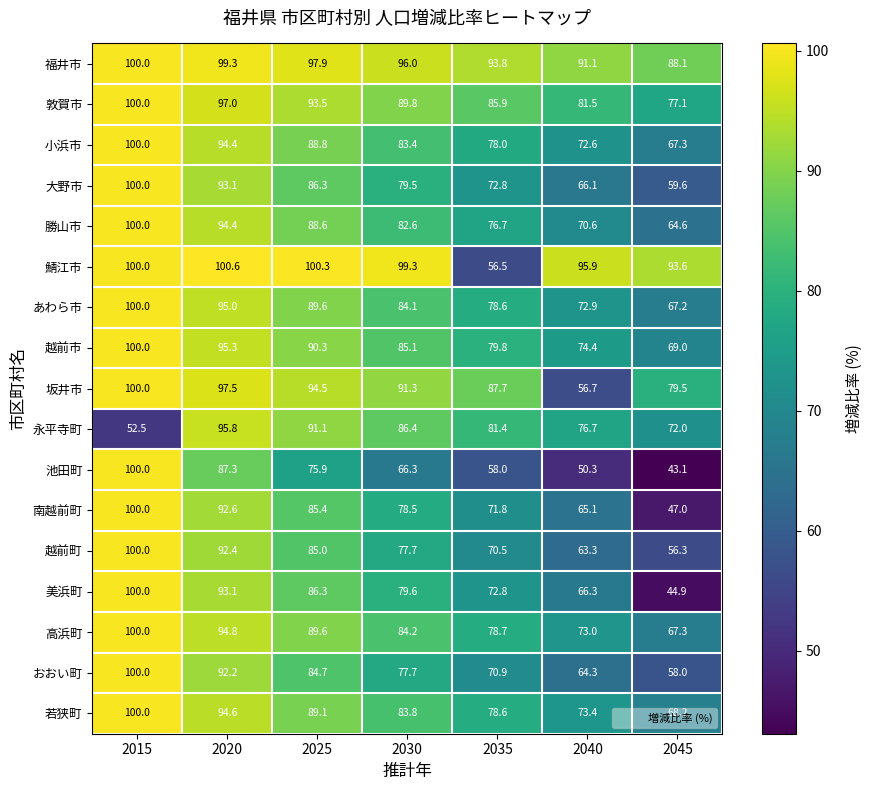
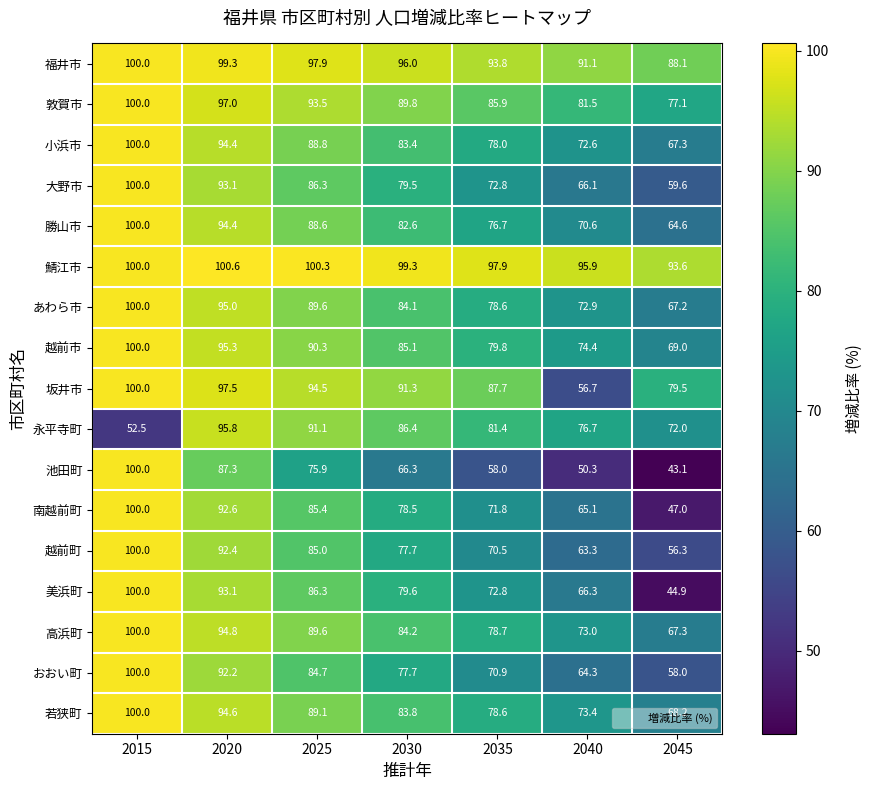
鯖江市, 2035: 56.5 -> 97.9
